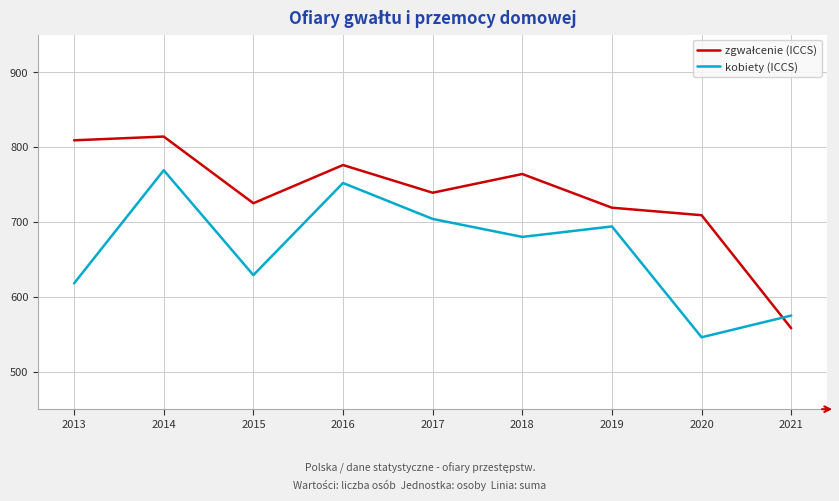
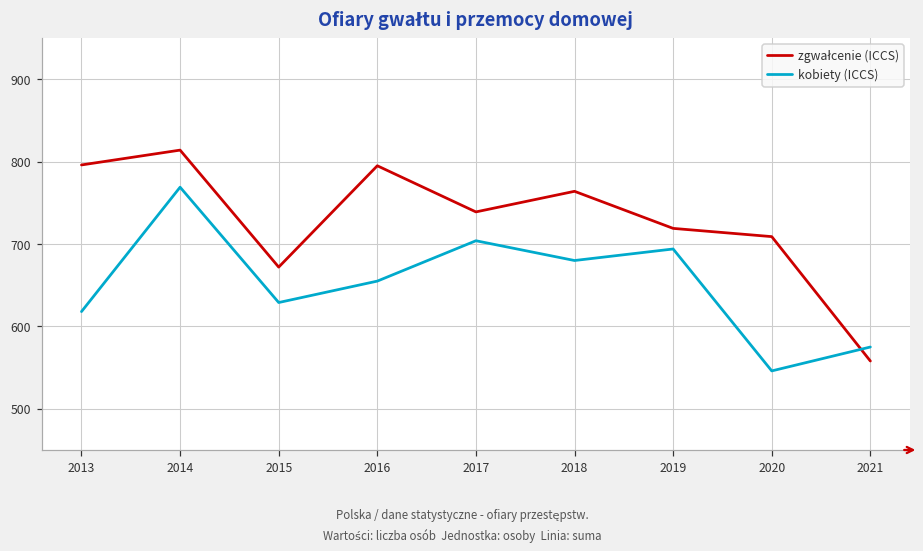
zgwałcenie (ICCS), 2013: 810 -> 800
zgwałcenie (ICCS), 2015: 730 -> 670
zgwałcenie (ICCS), 2016: 780 -> 800
kobiety (ICCS), 2016: 750 -> 660
